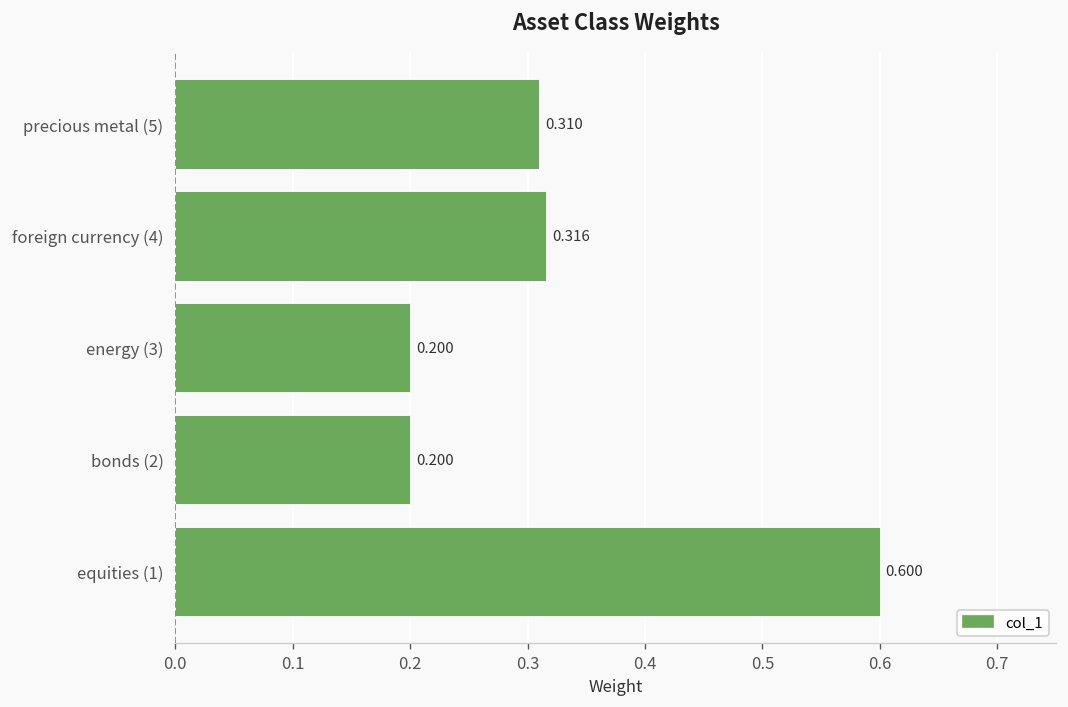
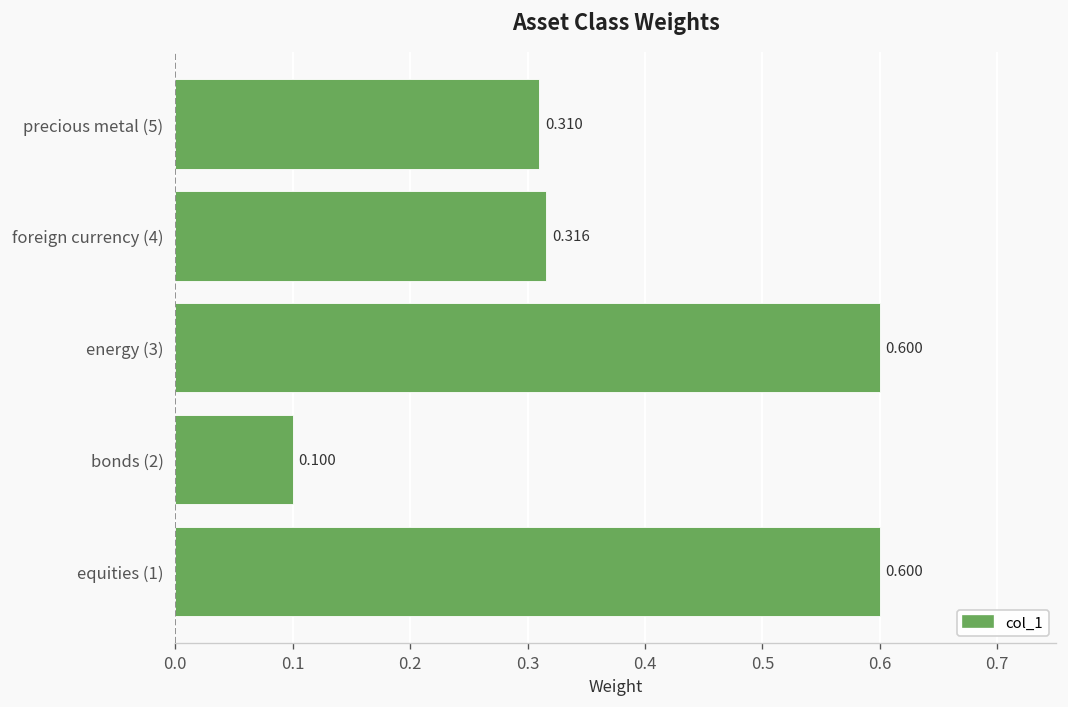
energy (3): 0.200 -> 0.600
bonds (2): 0.200 -> 0.100
